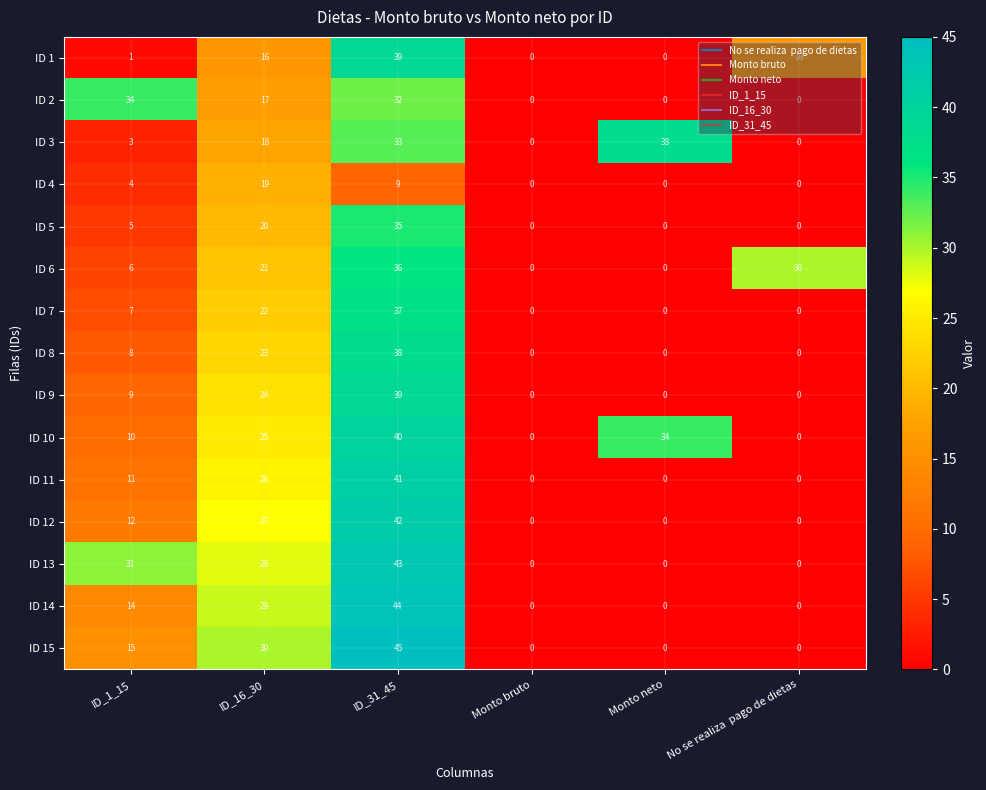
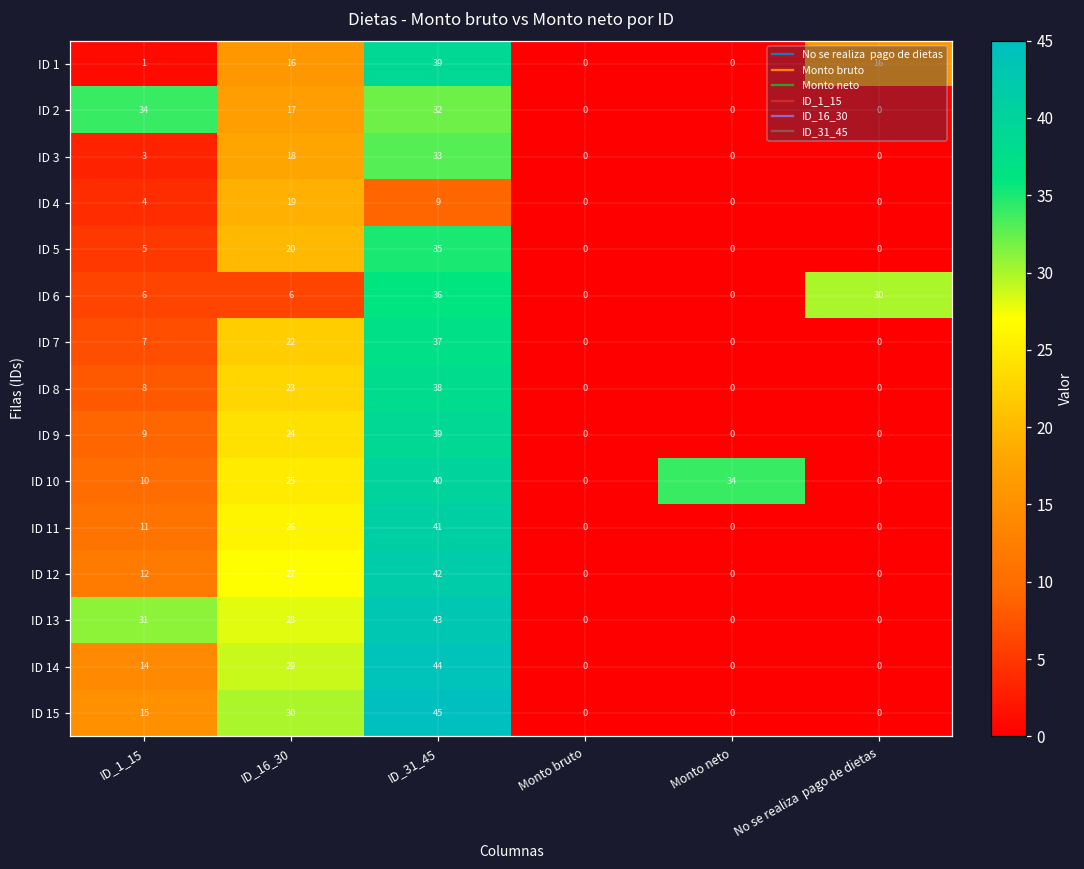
ID 3, Monto neto: 38 -> 0
ID 6, ID_16_30: 21 -> 6
